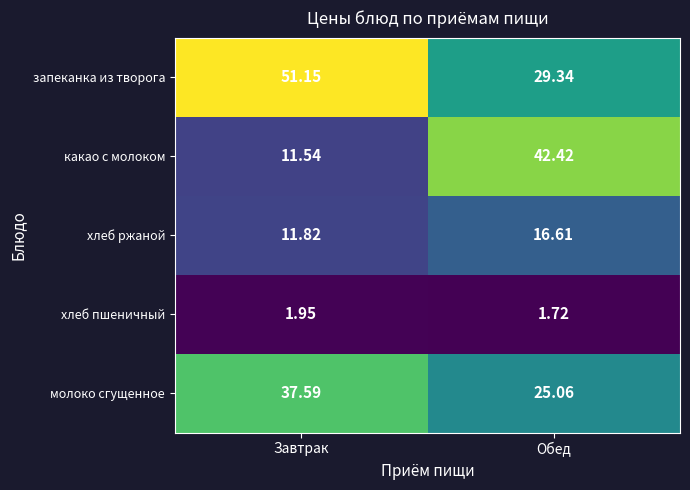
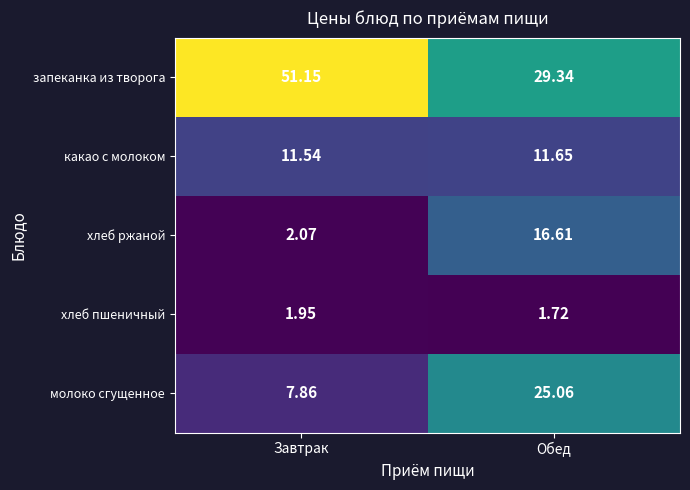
какао с молоком, Обед: 42.42 -> 11.65
хлеб ржаной, Завтрак: 11.82 -> 2.07
молоко сгущенное, Завтрак: 37.59 -> 7.86
